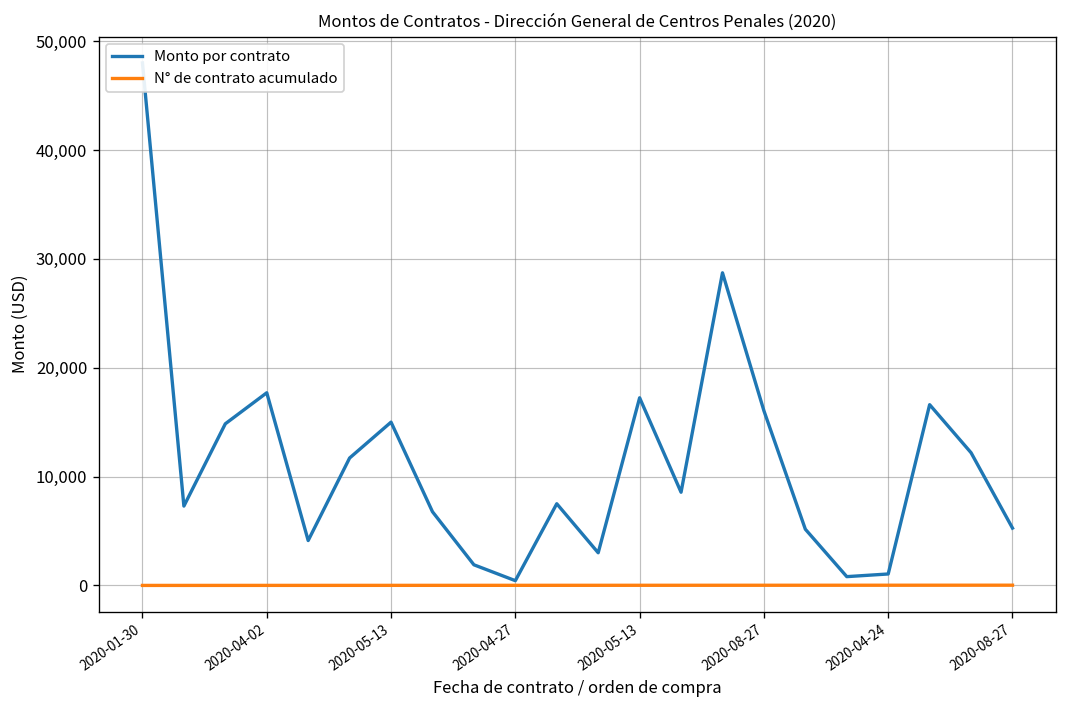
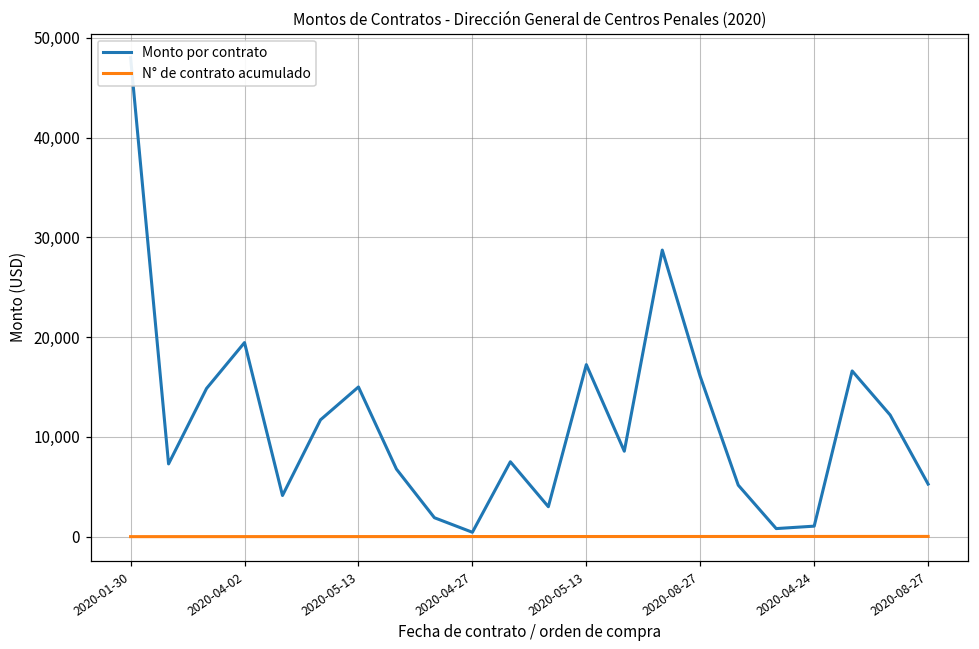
Monto por contrato, 2020-04-02: 18,000 -> 19,000
